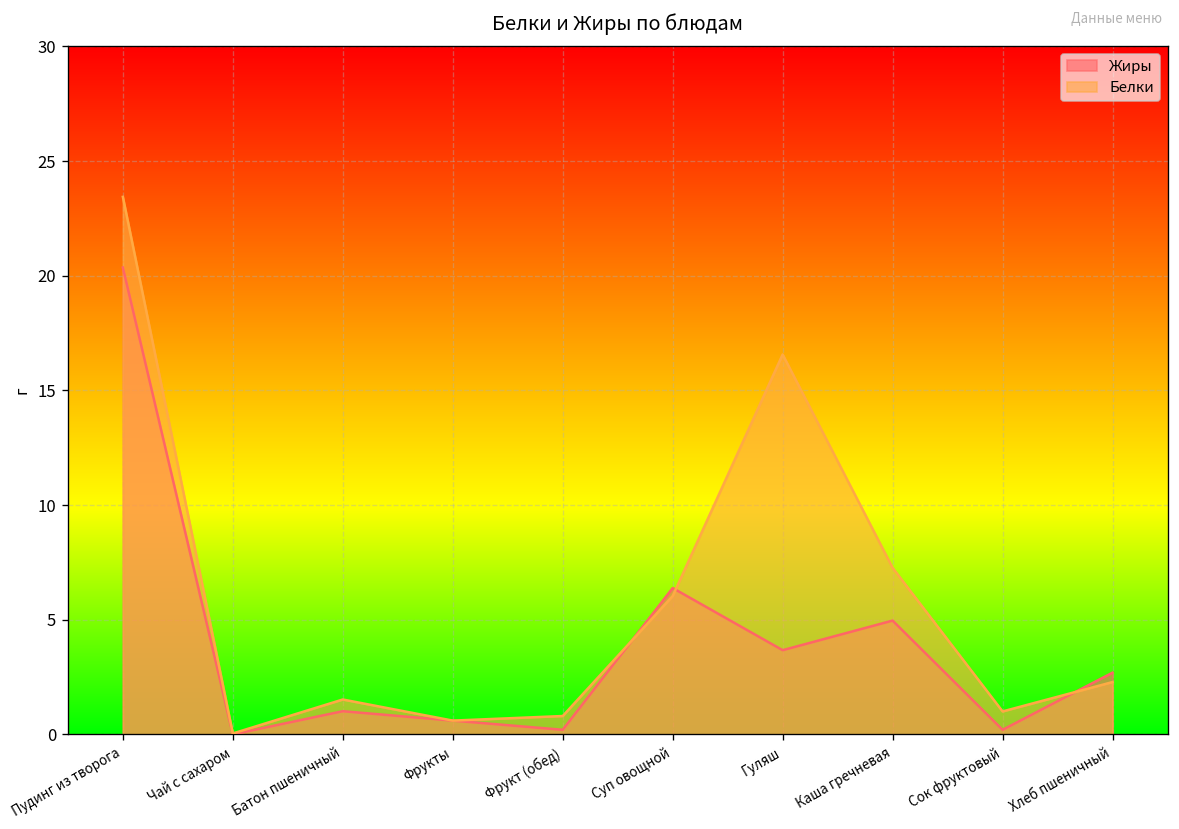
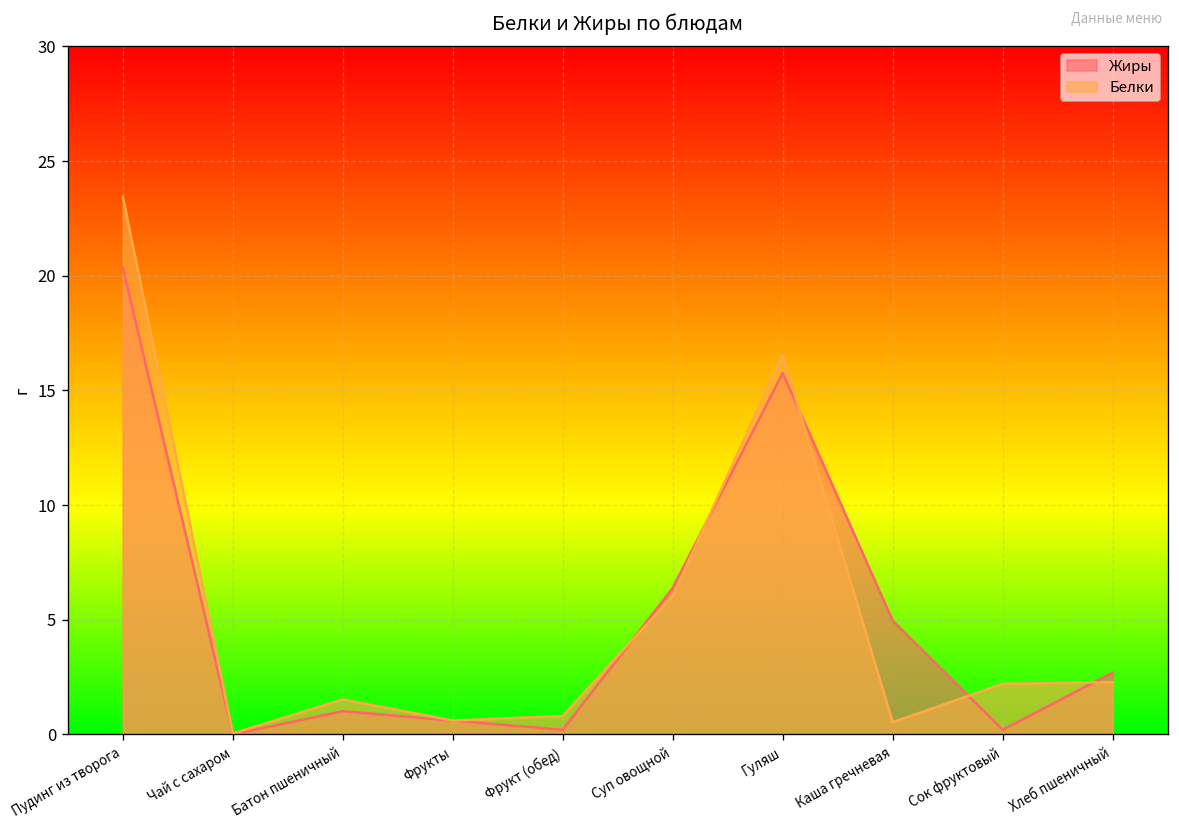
Жиры, Гуляш: 3.7 -> 15.8
Белки, Каша гречневая: 7.3 -> 0.5
Белки, Сок фруктовый: 1.0 -> 2.2
